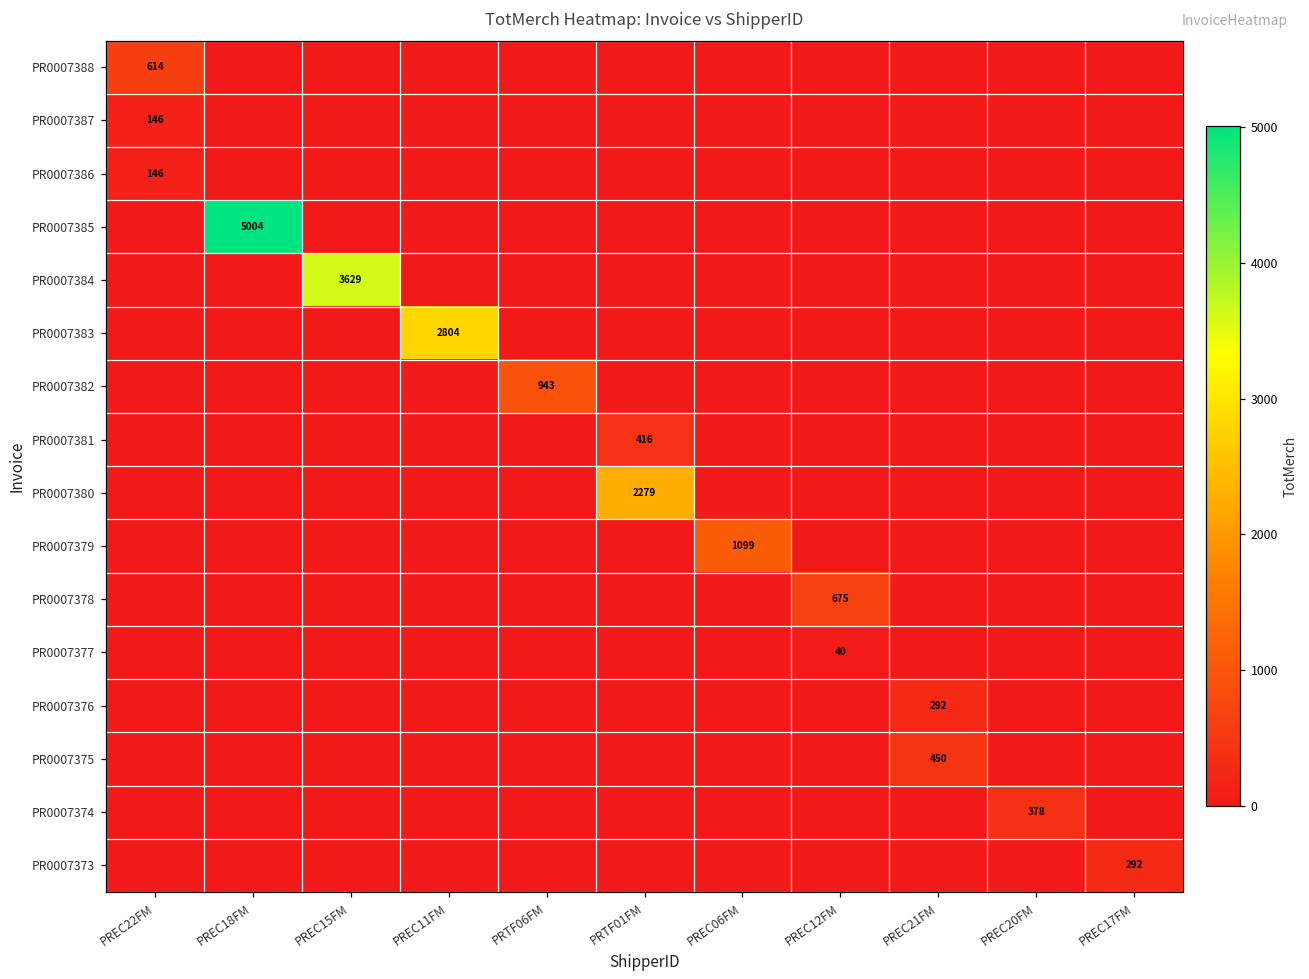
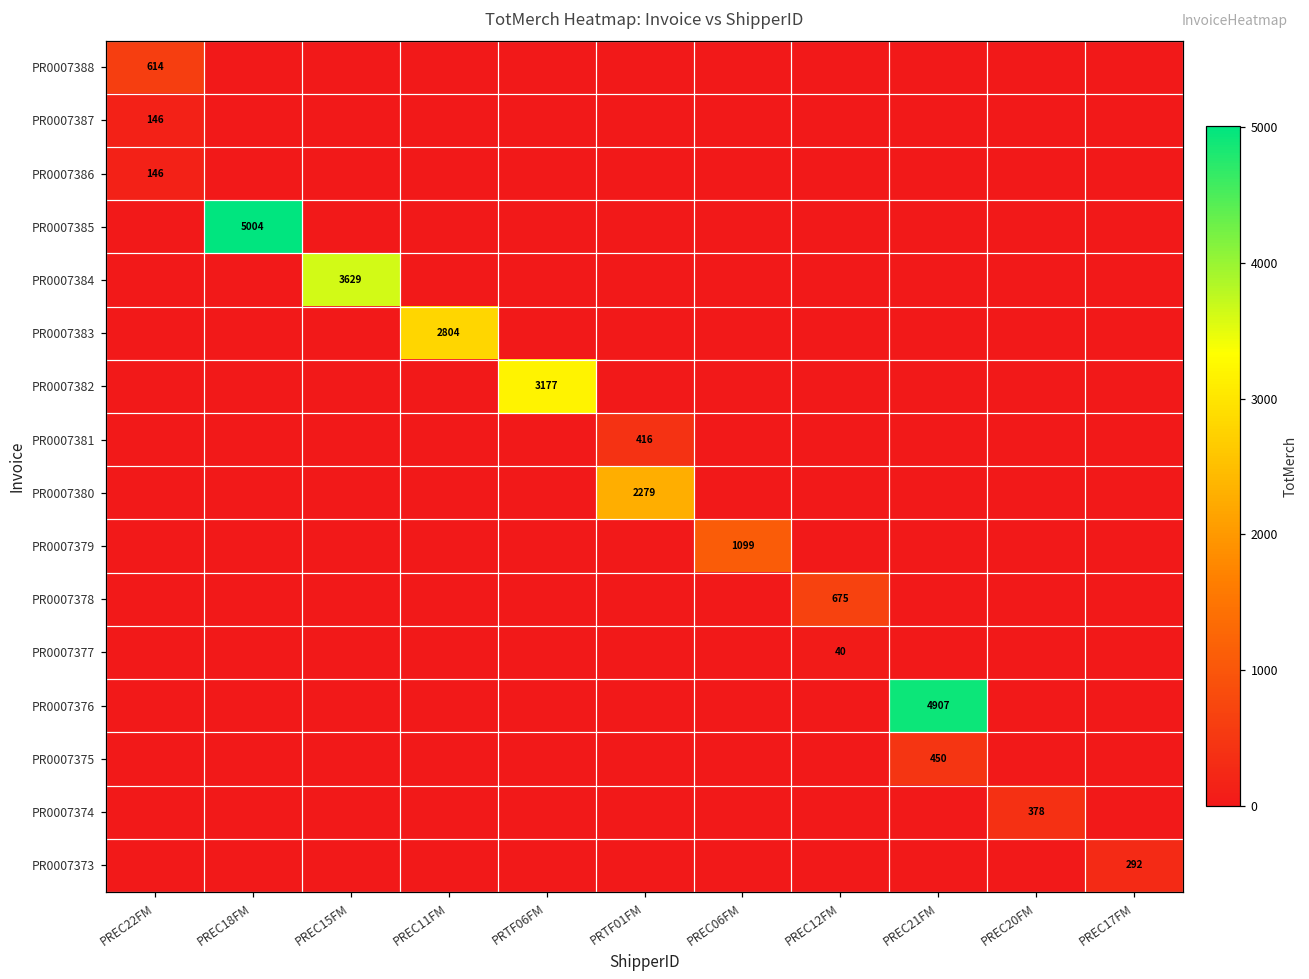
PR0007382, PRTF06FM: 943 -> 3177
PR0007376, PREC21FM: 292 -> 4907
